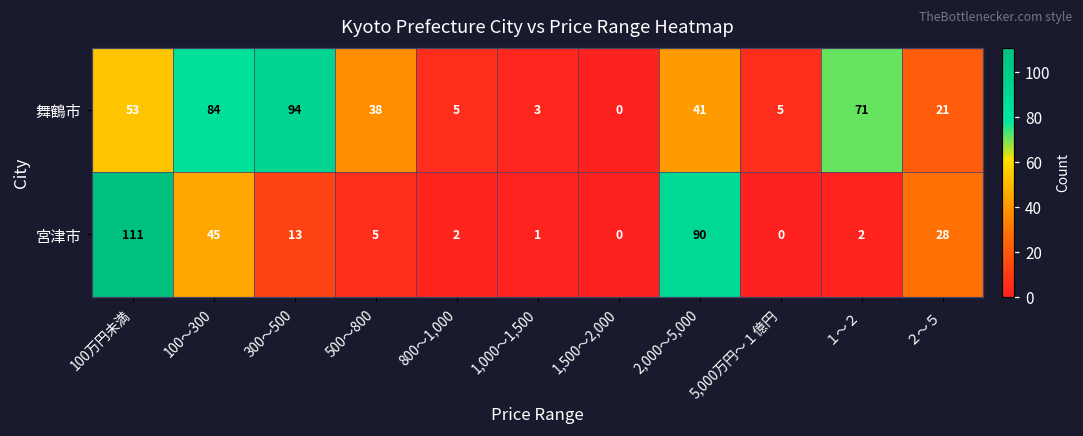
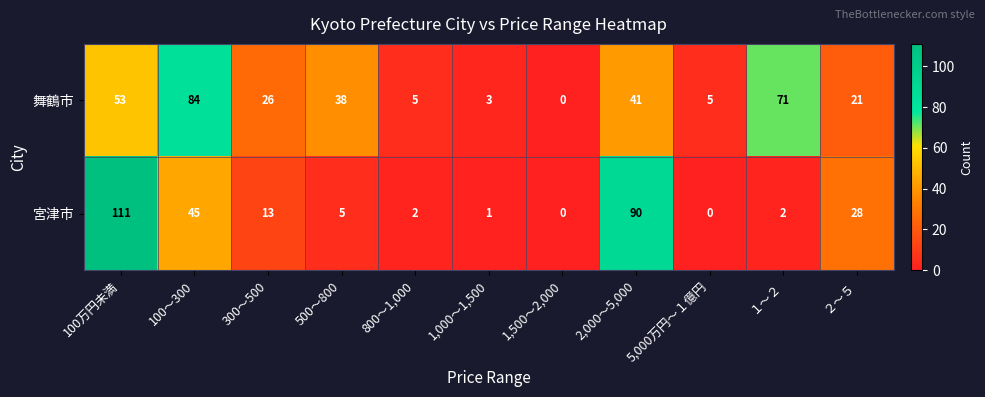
舞鶴市, 300～500: 94 -> 26
